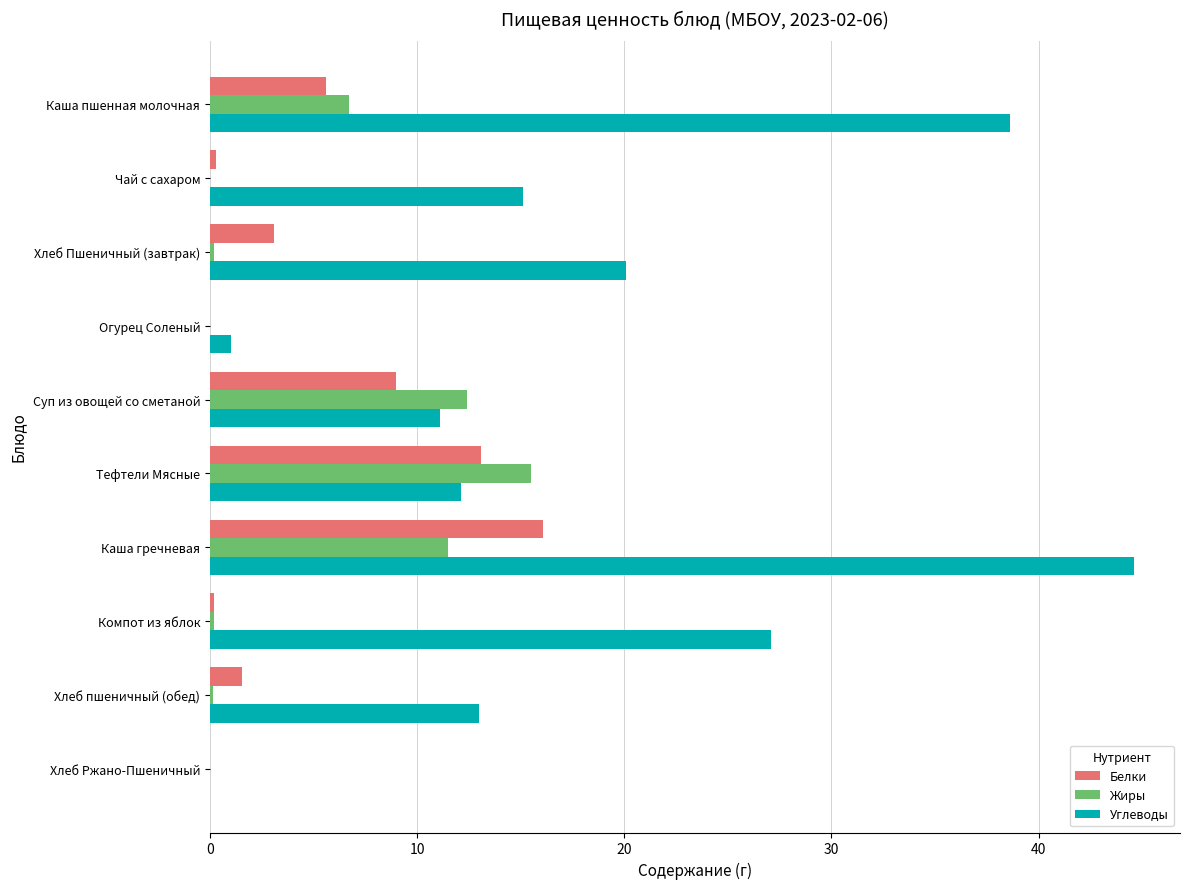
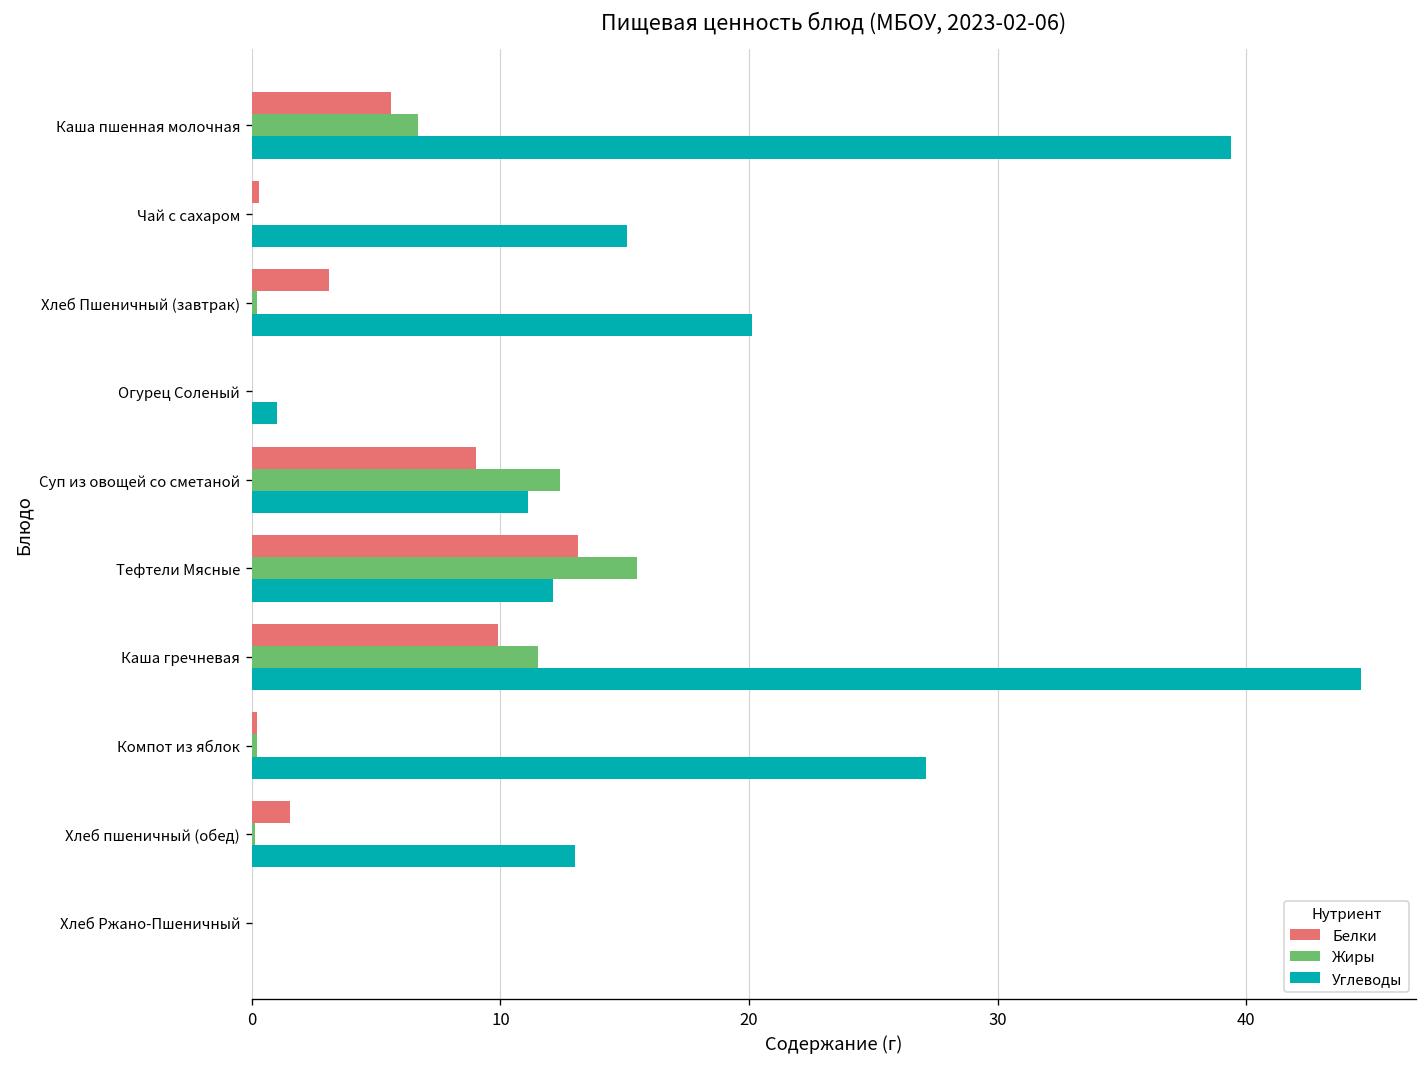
Углеводы, Каша пшенная молочная: 38.6 -> 39.4
Белки, Каша гречневая: 16.1 -> 9.9
